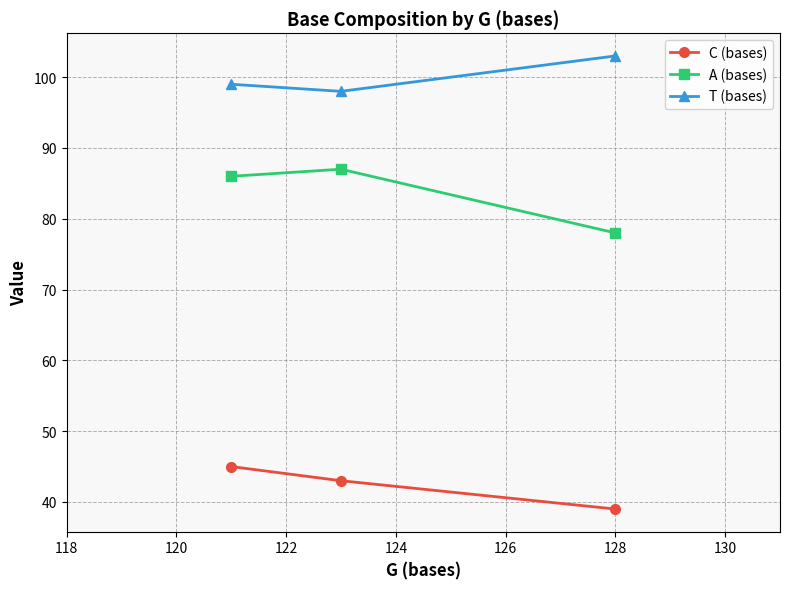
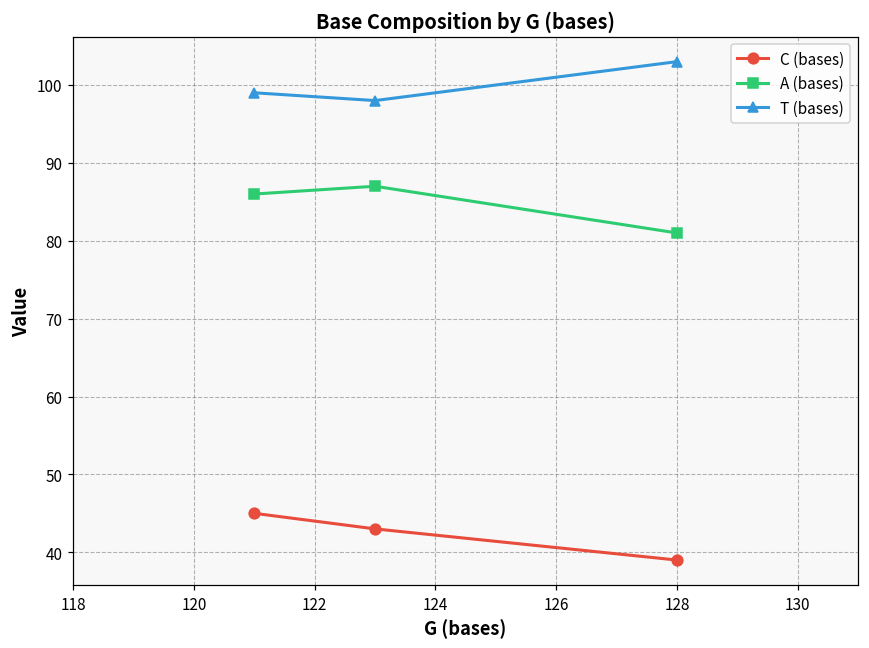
A (bases), 128: 78 -> 81
